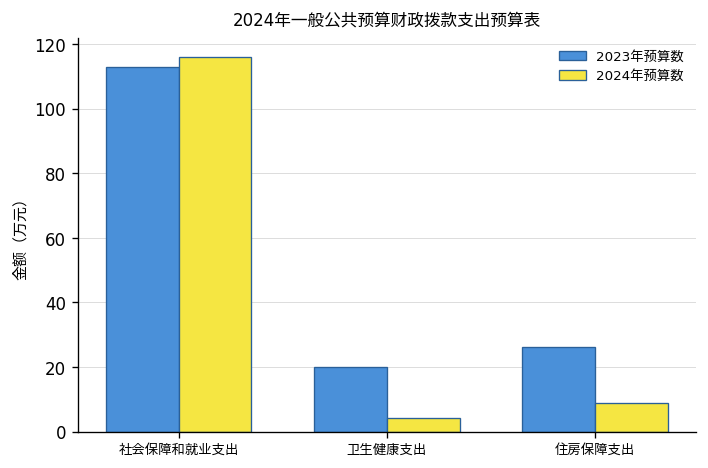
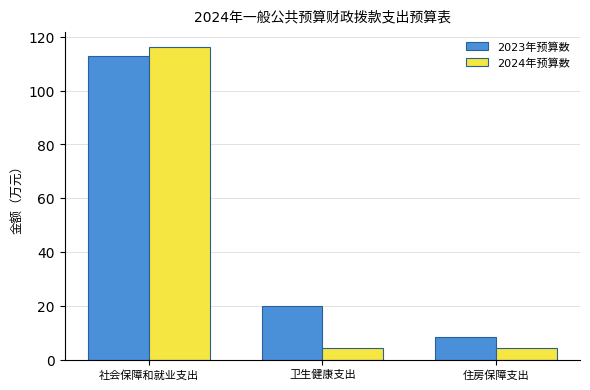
2023年预算数, 住房保障支出: 26 -> 9
2024年预算数, 住房保障支出: 9 -> 4
